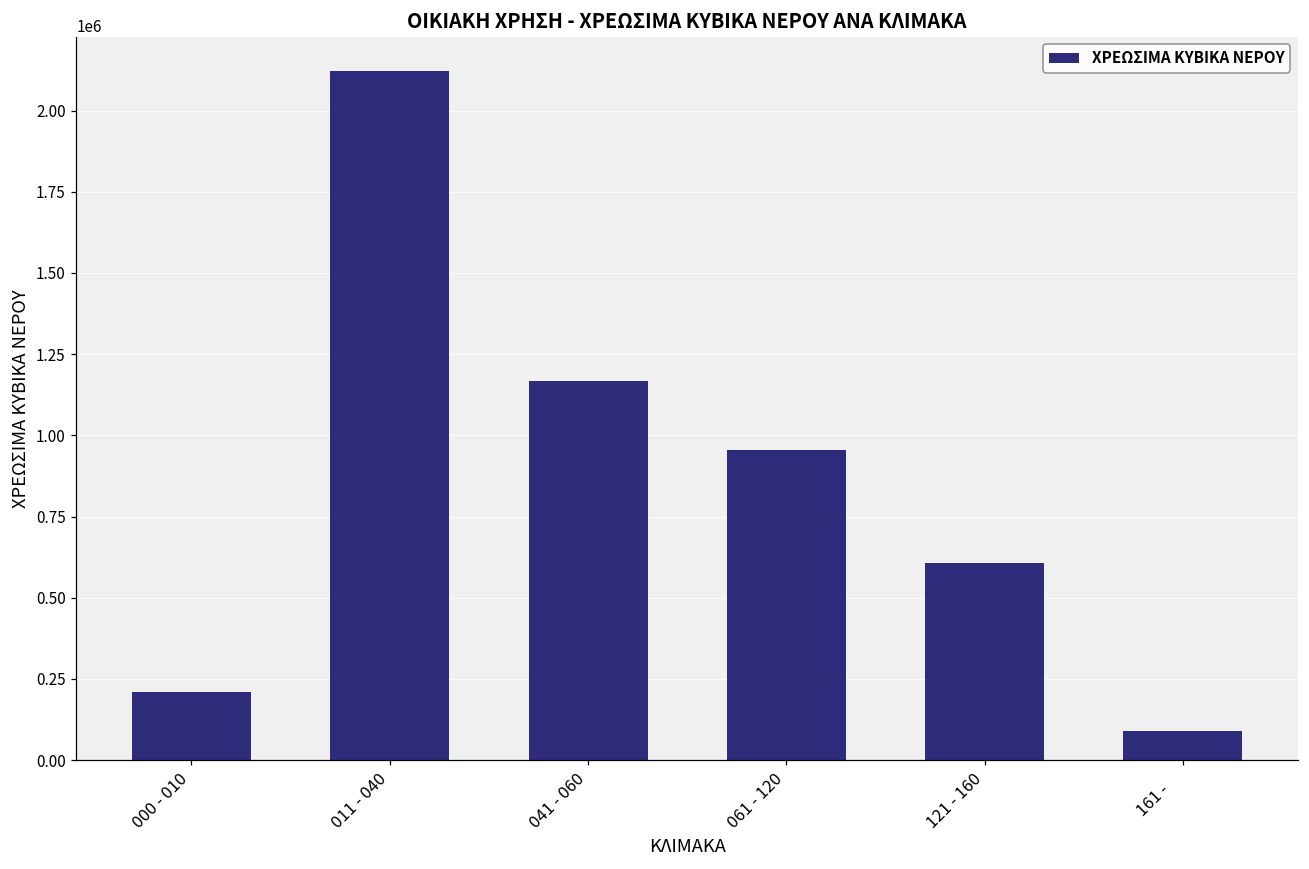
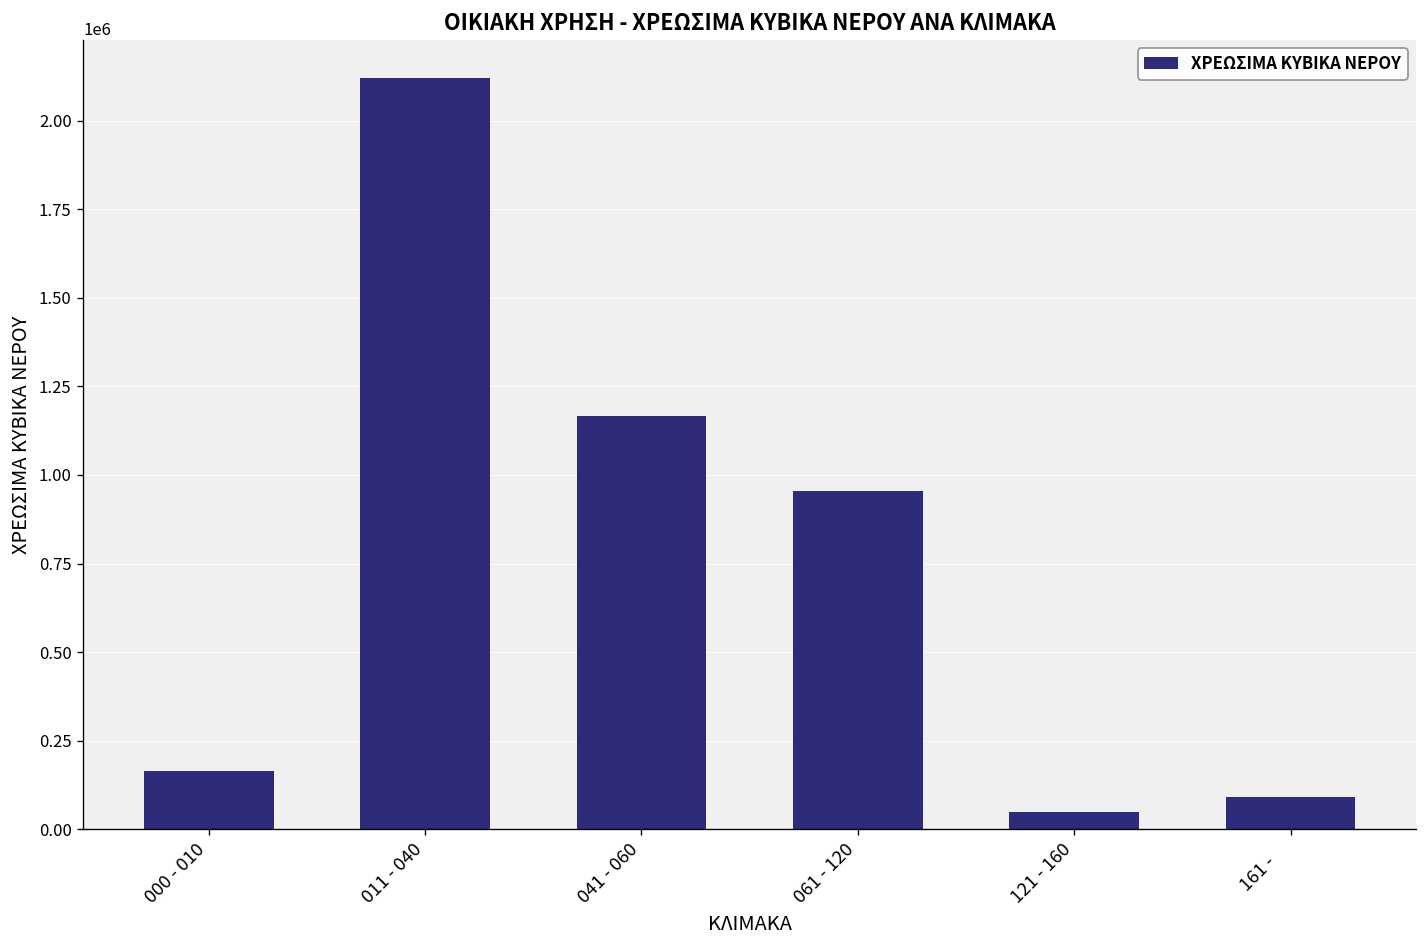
000 - 010: 210000 -> 160000
121 - 160: 610000 -> 50000
